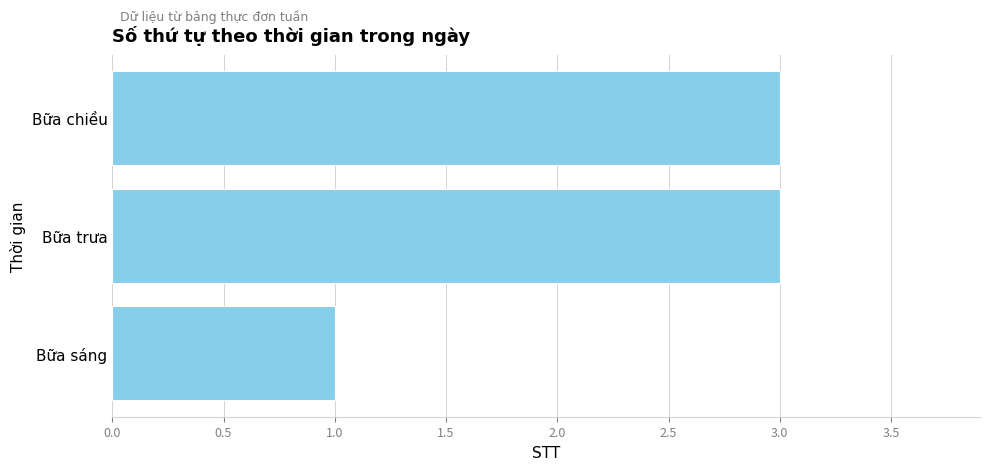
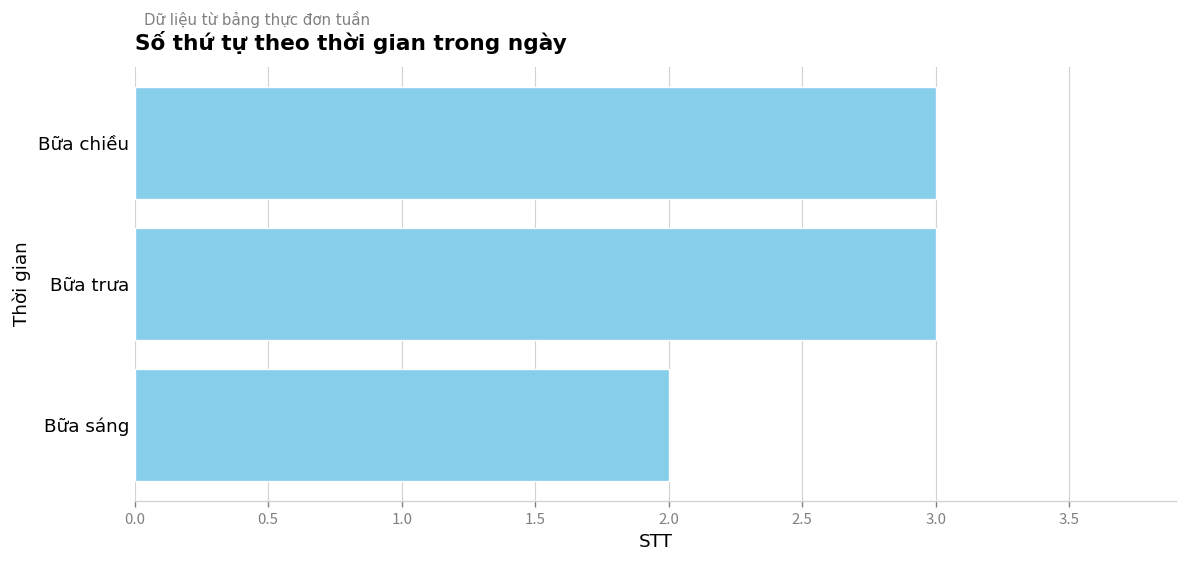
Bữa sáng: 1 -> 2
